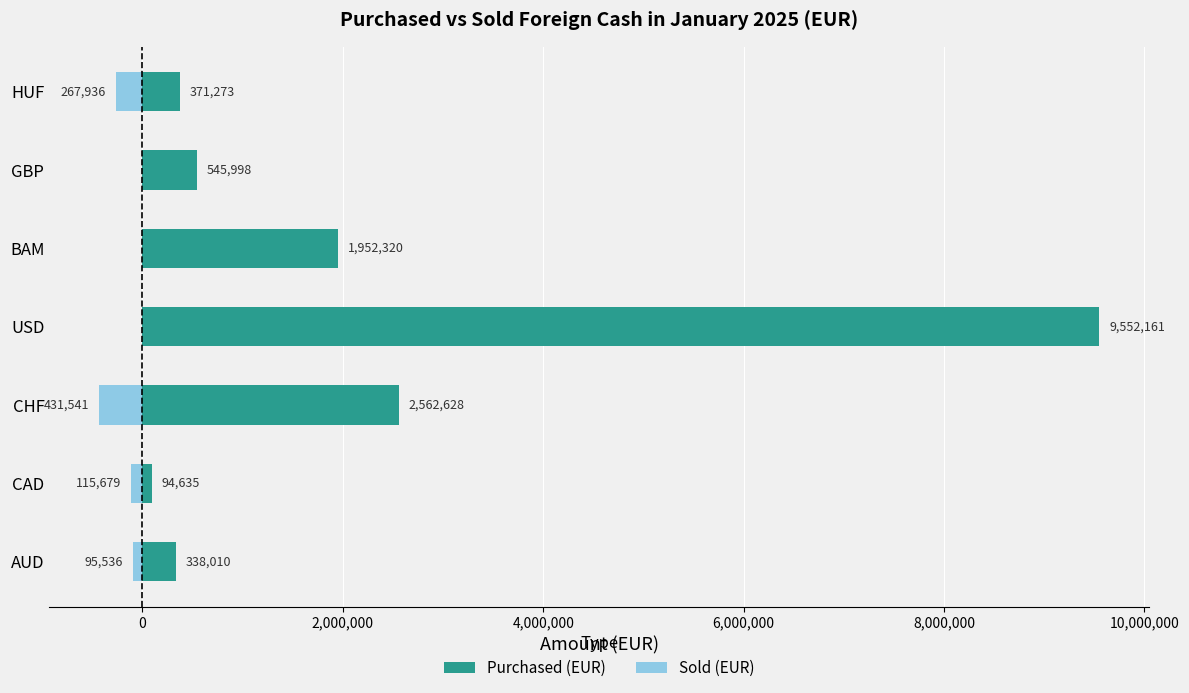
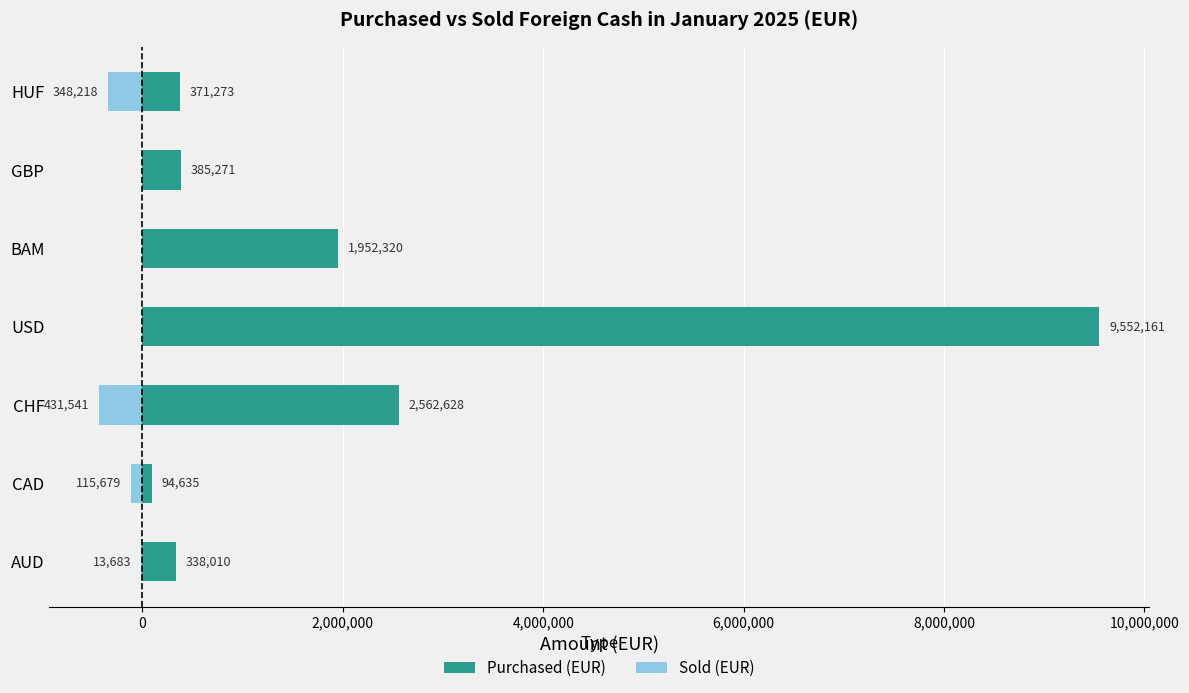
Sold (EUR), HUF: 267,936 -> 348,218
Purchased (EUR), GBP: 545,998 -> 385,271
Sold (EUR), AUD: 95,536 -> 13,683
